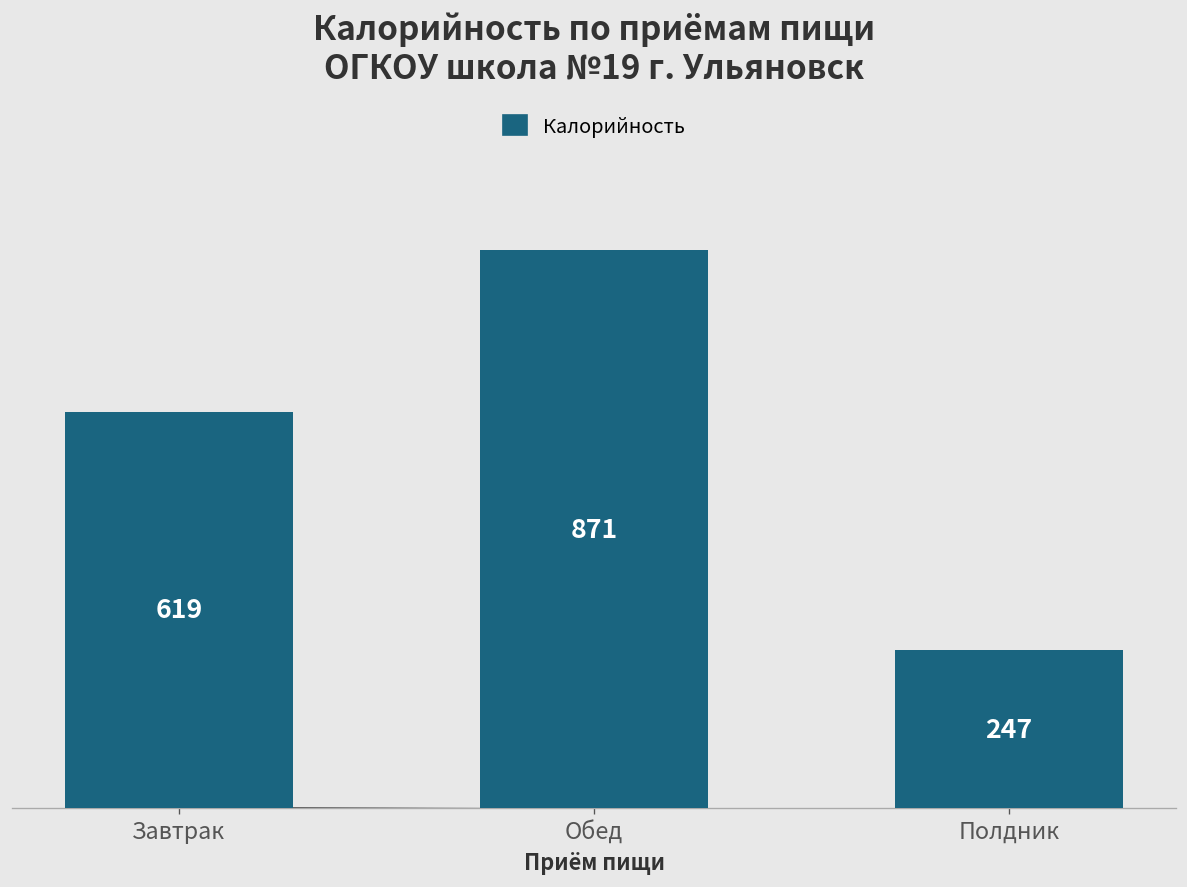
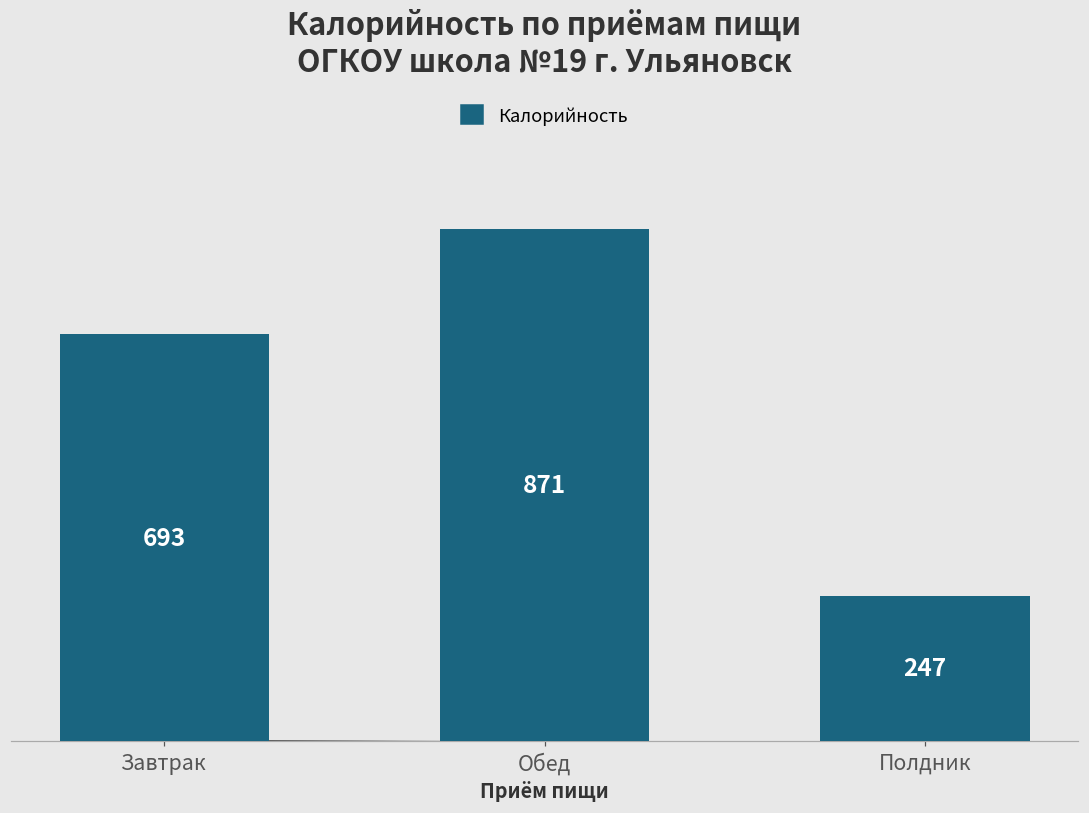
Завтрак: 619 -> 693
